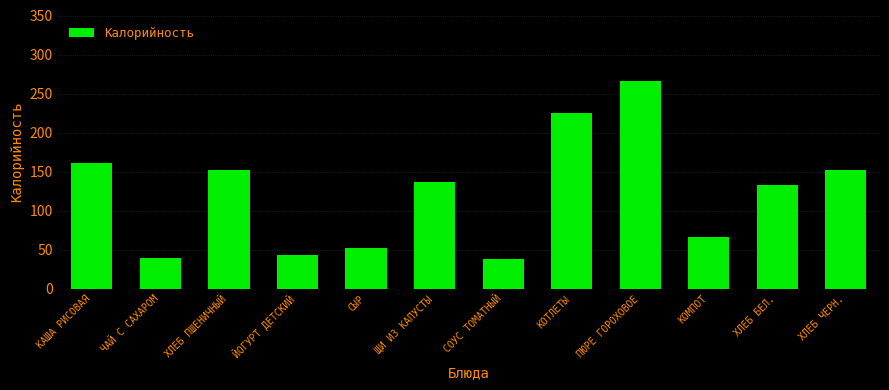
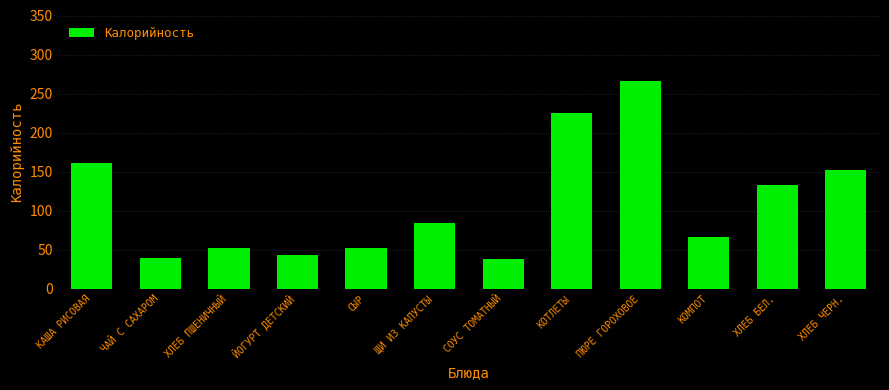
ХЛЕБ ПШЕНИЧНЫЙ: 150 -> 50
ЩИ ИЗ КАПУСТЫ: 140 -> 90
